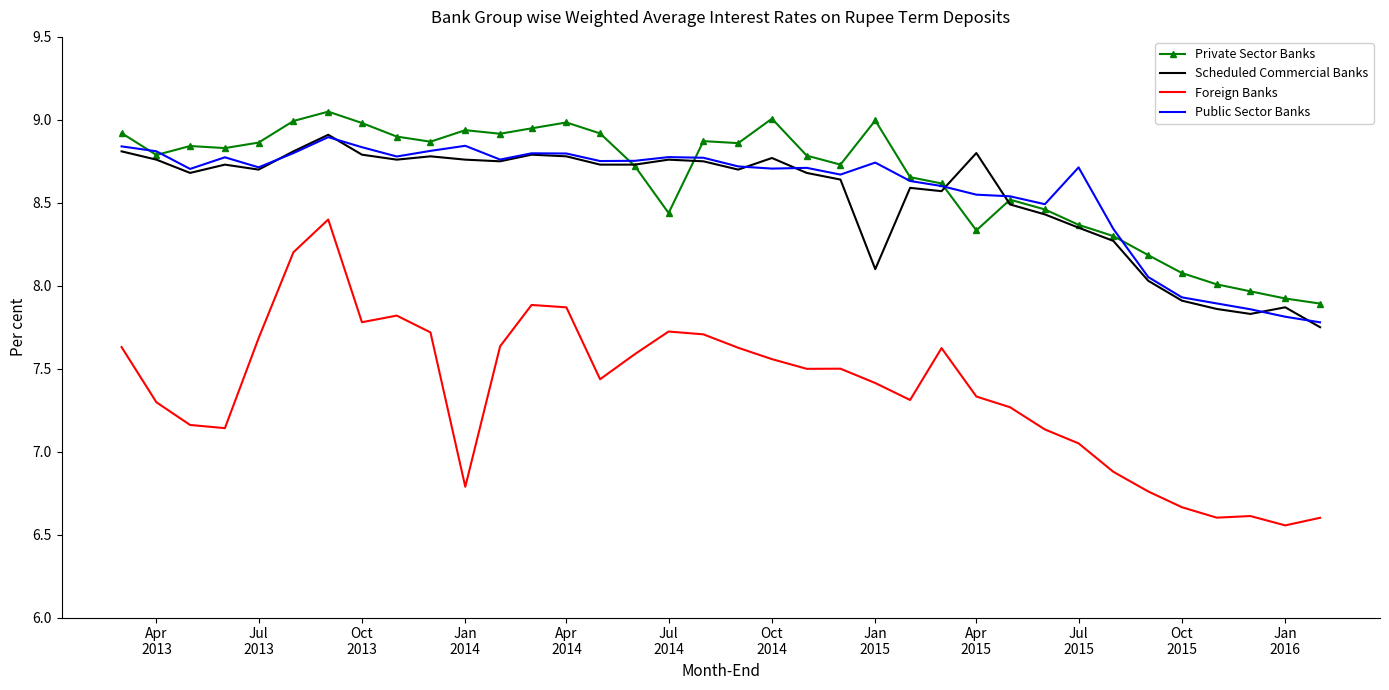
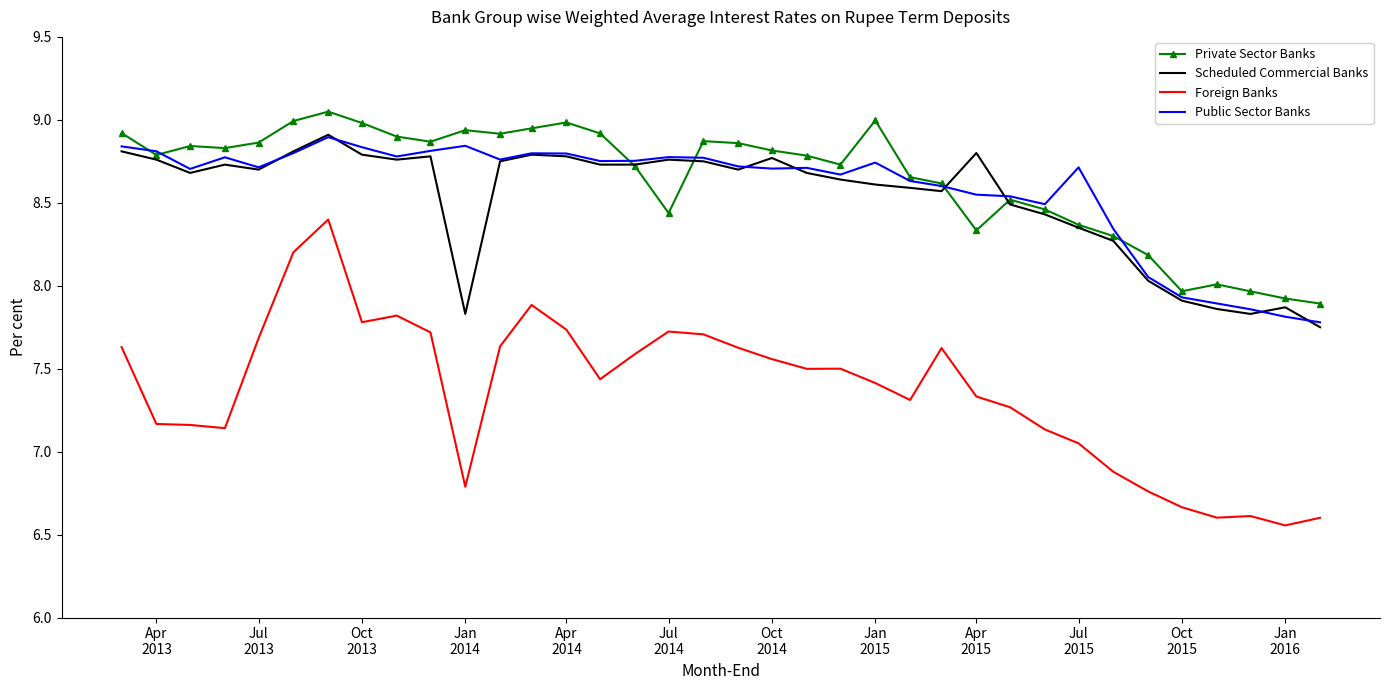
Foreign Banks, Apr 2013: 7.30 -> 7.17
Scheduled Commercial Banks, Jan 2014: 8.76 -> 7.83
Foreign Banks, Apr 2014: 7.87 -> 7.74
Private Sector Banks, Oct 2014: 9.01 -> 8.82
Scheduled Commercial Banks, Jan 2015: 8.10 -> 8.61
Private Sector Banks, Oct 2015: 8.08 -> 7.97
